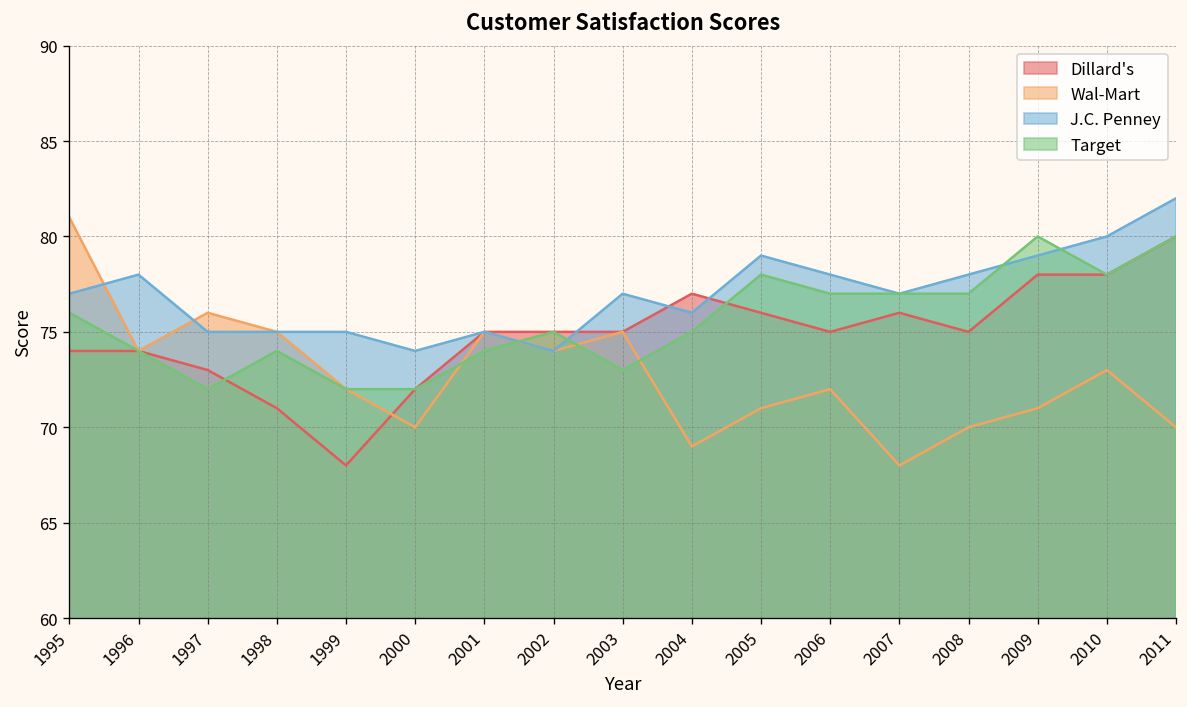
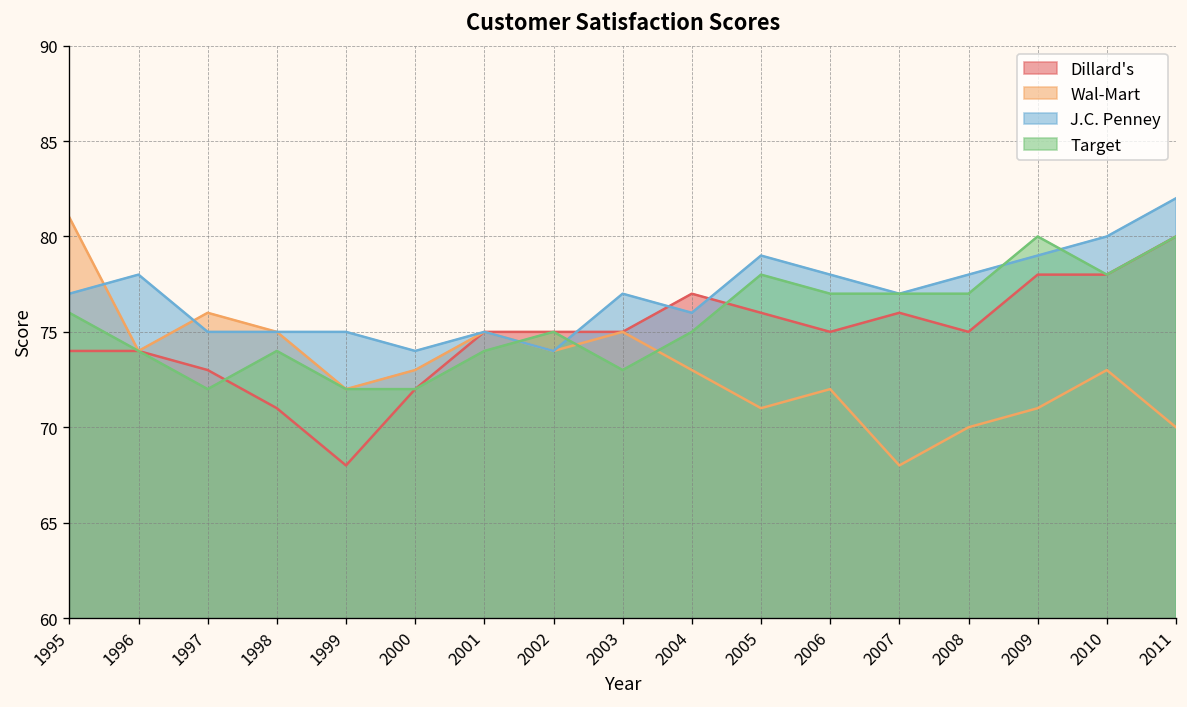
Wal-Mart, 2000: 70 -> 73
Wal-Mart, 2004: 69 -> 73
